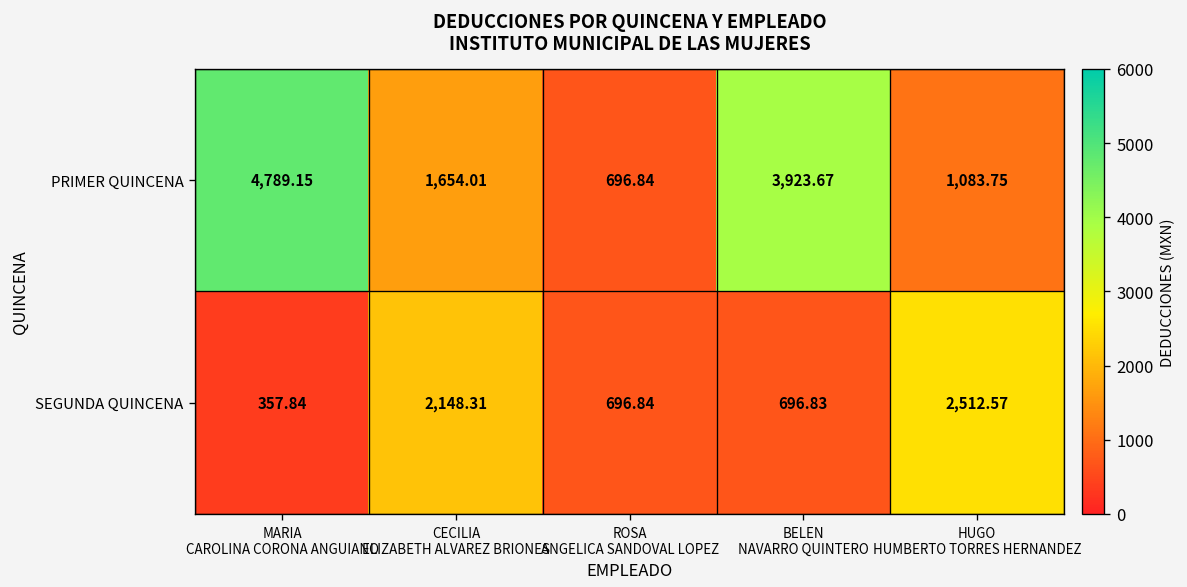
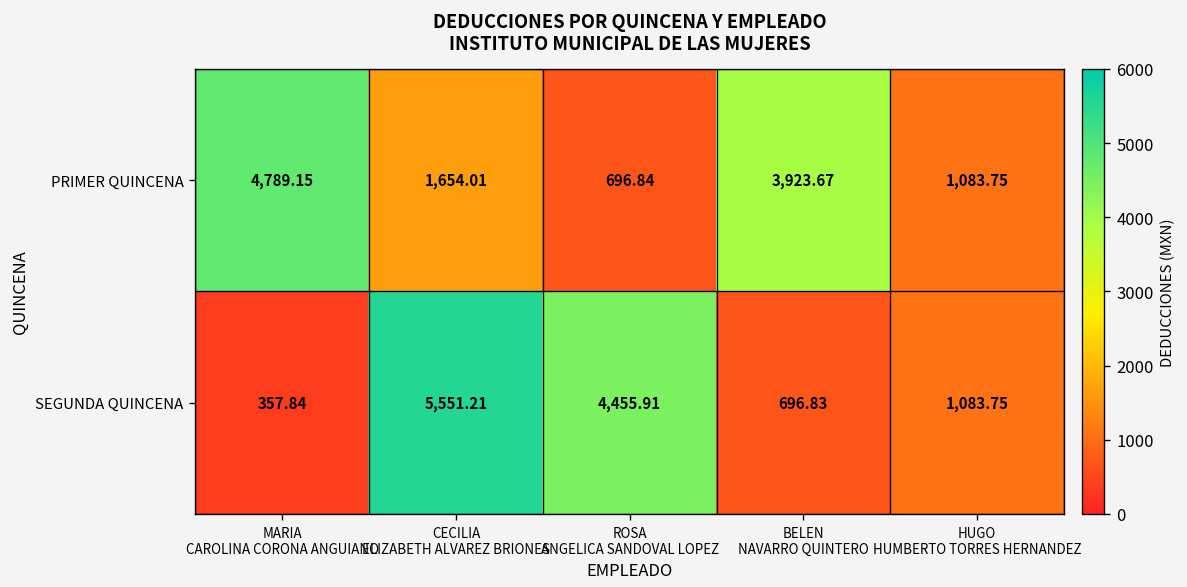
SEGUNDA QUINCENA, CECILIA ELIZABETH ALVAREZ BRIONES: 2,148.31 -> 5,551.21
SEGUNDA QUINCENA, ROSA ANGELICA SANDOVAL LOPEZ: 696.84 -> 4,455.91
SEGUNDA QUINCENA, HUGO HUMBERTO TORRES HERNANDEZ: 2,512.57 -> 1,083.75
